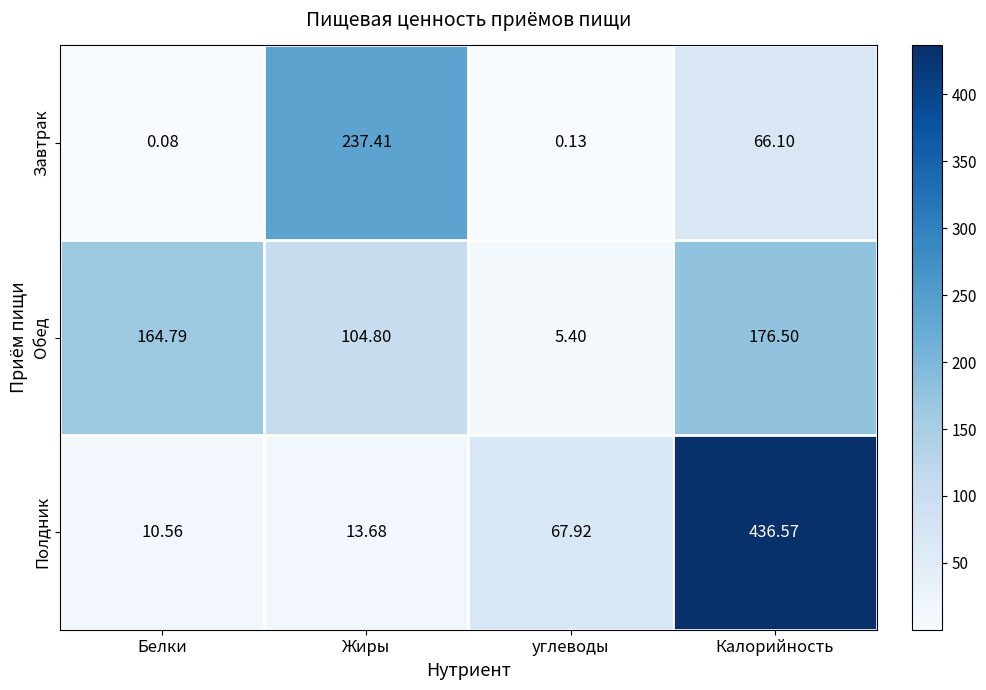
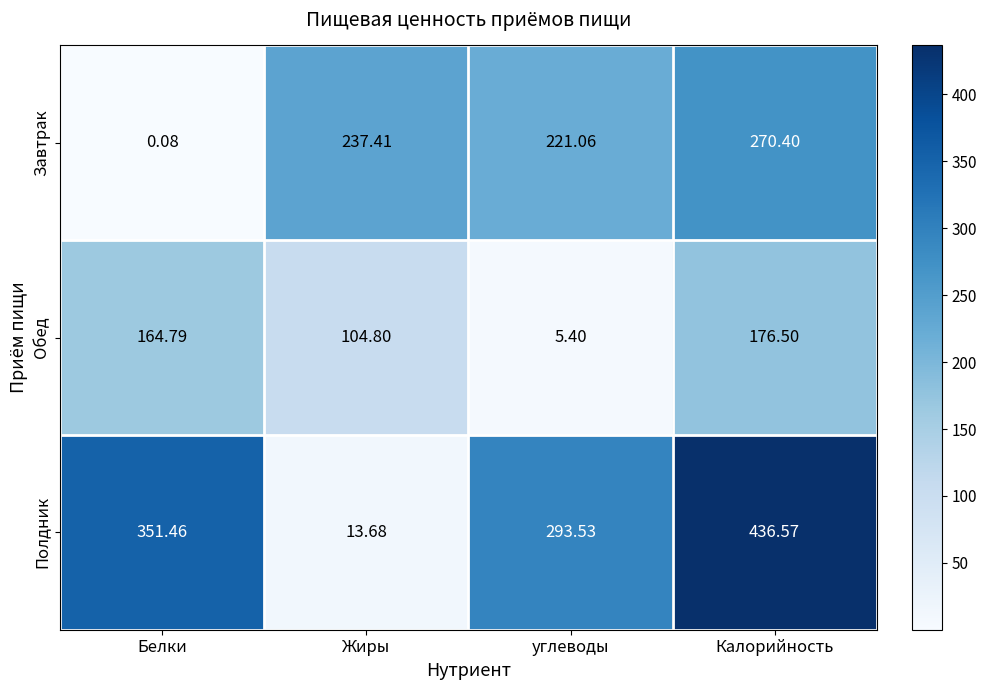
Завтрак, углеводы: 0.13 -> 221.06
Завтрак, Калорийность: 66.10 -> 270.40
Полдник, Белки: 10.56 -> 351.46
Полдник, углеводы: 67.92 -> 293.53
